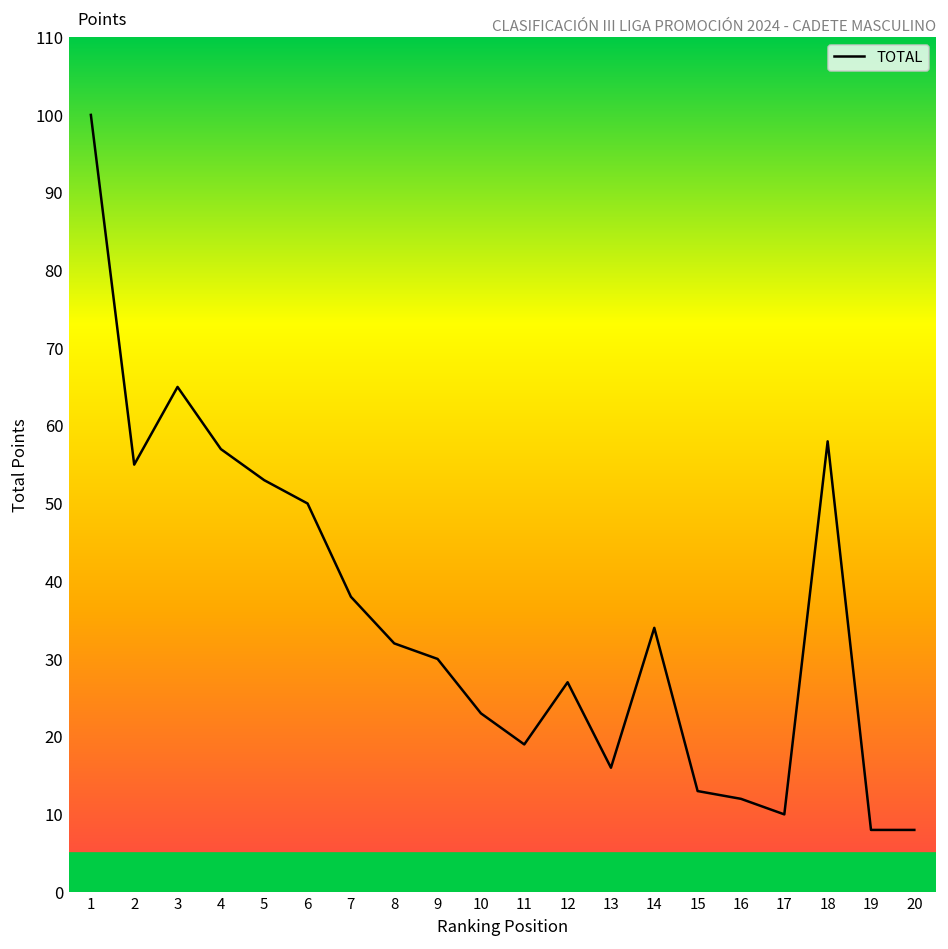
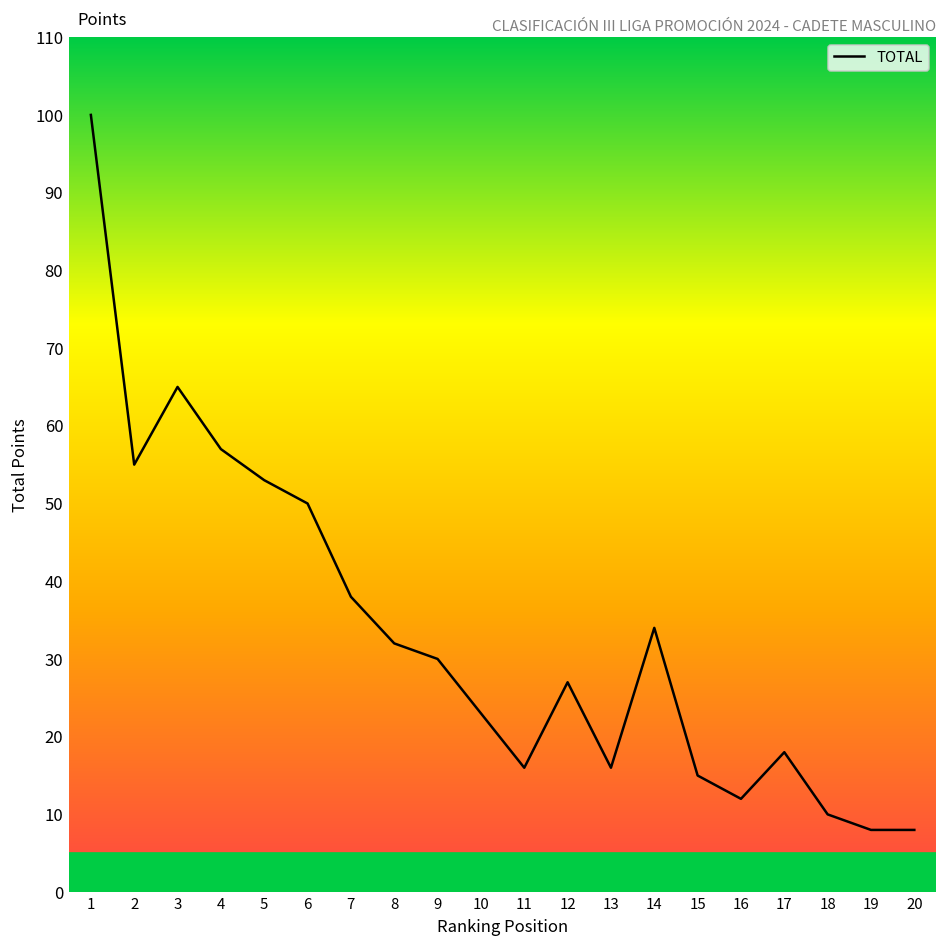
11: 19 -> 16
15: 13 -> 15
17: 10 -> 18
18: 58 -> 10
